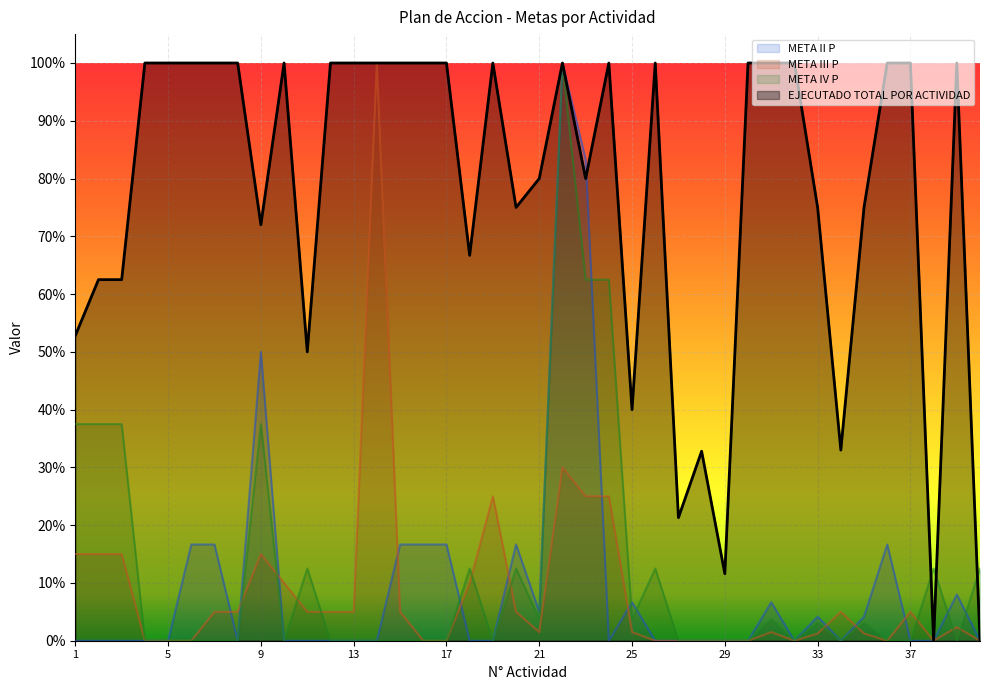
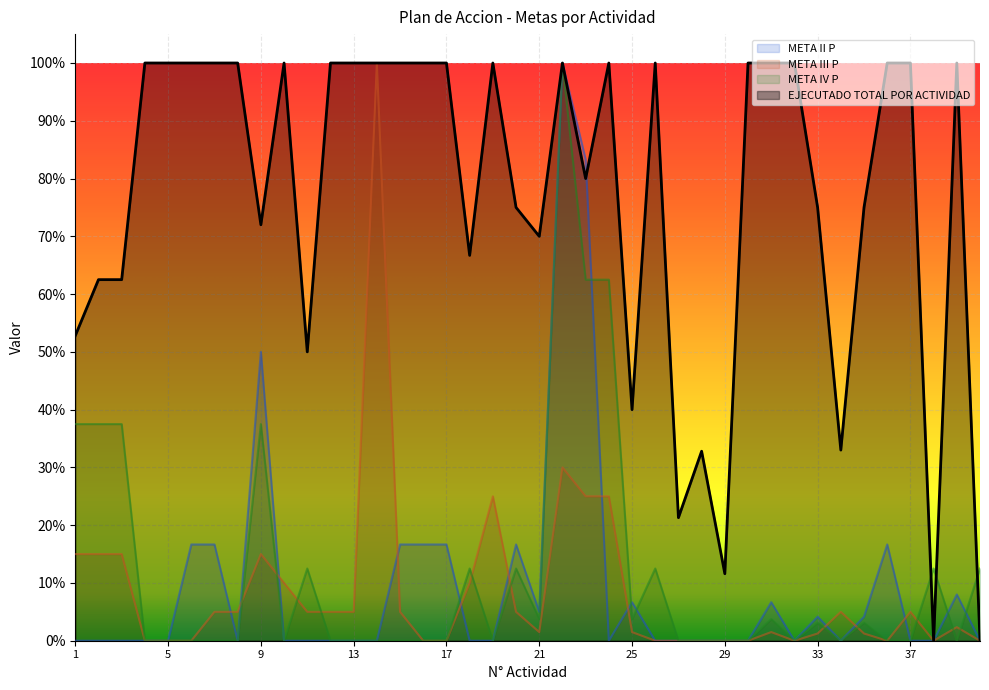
EJECUTADO TOTAL POR ACTIVIDAD, 21: 80% -> 70%
